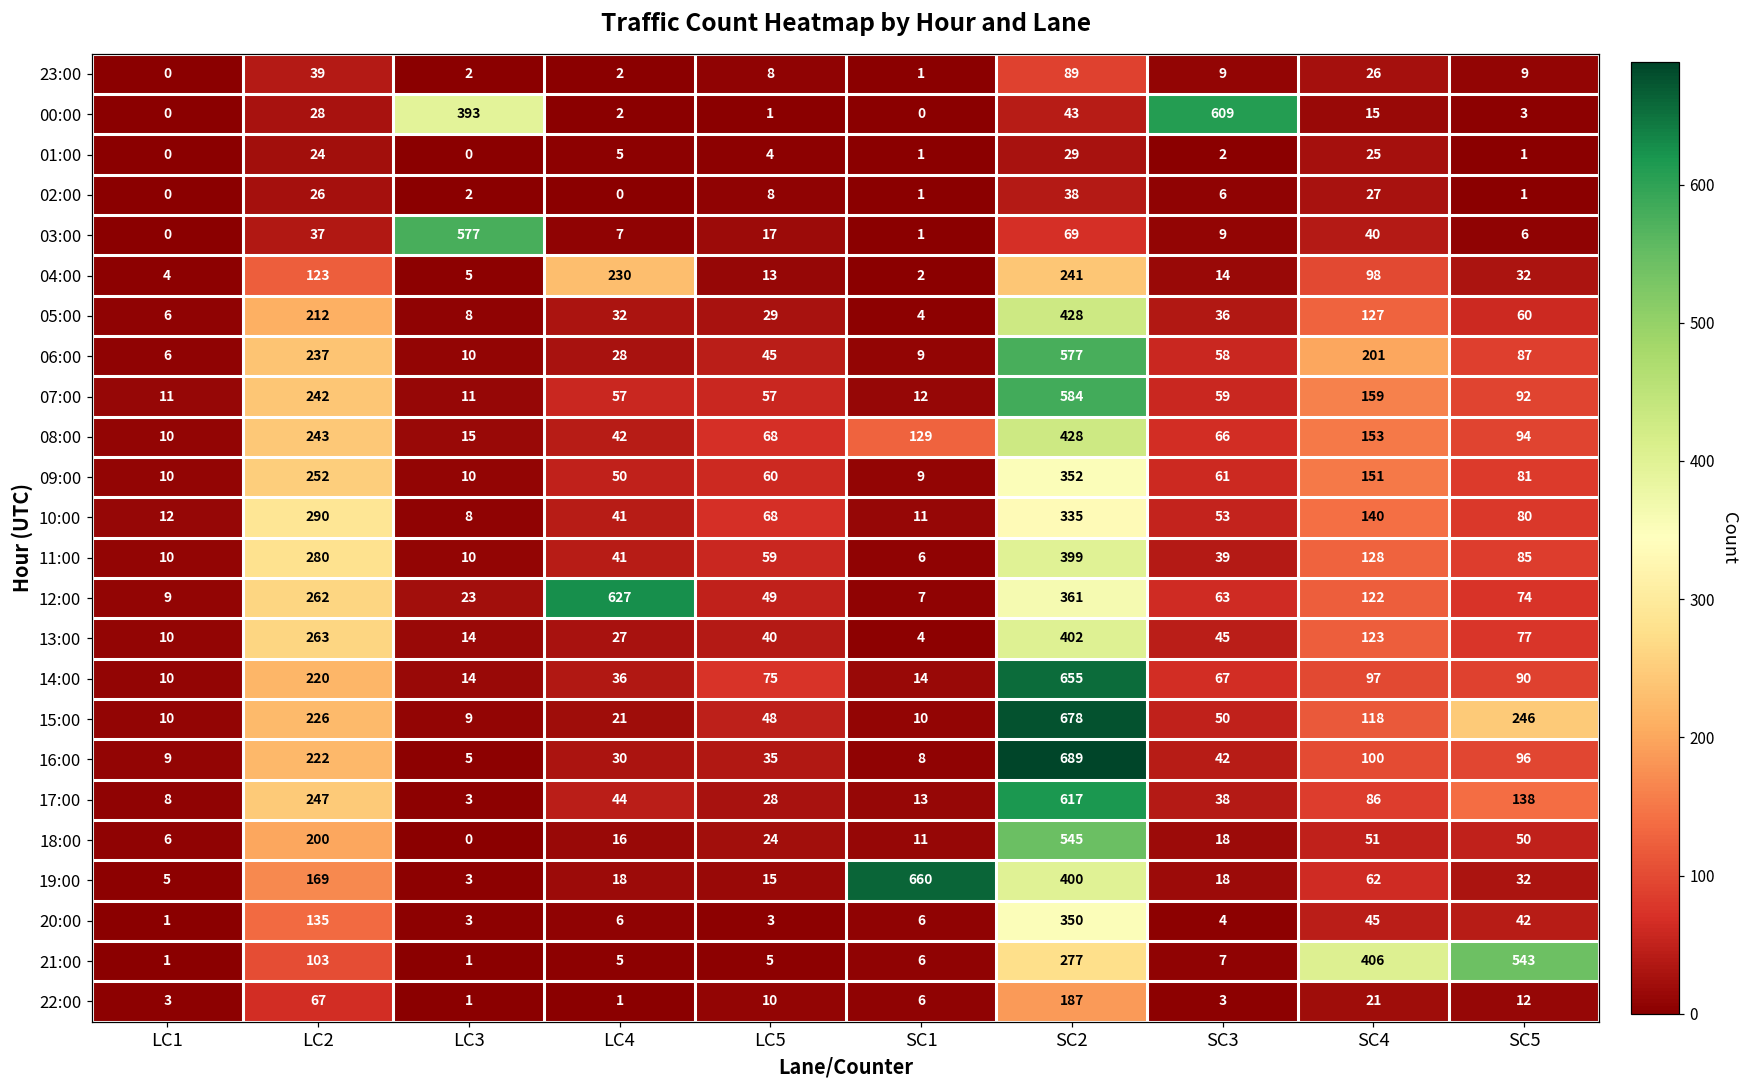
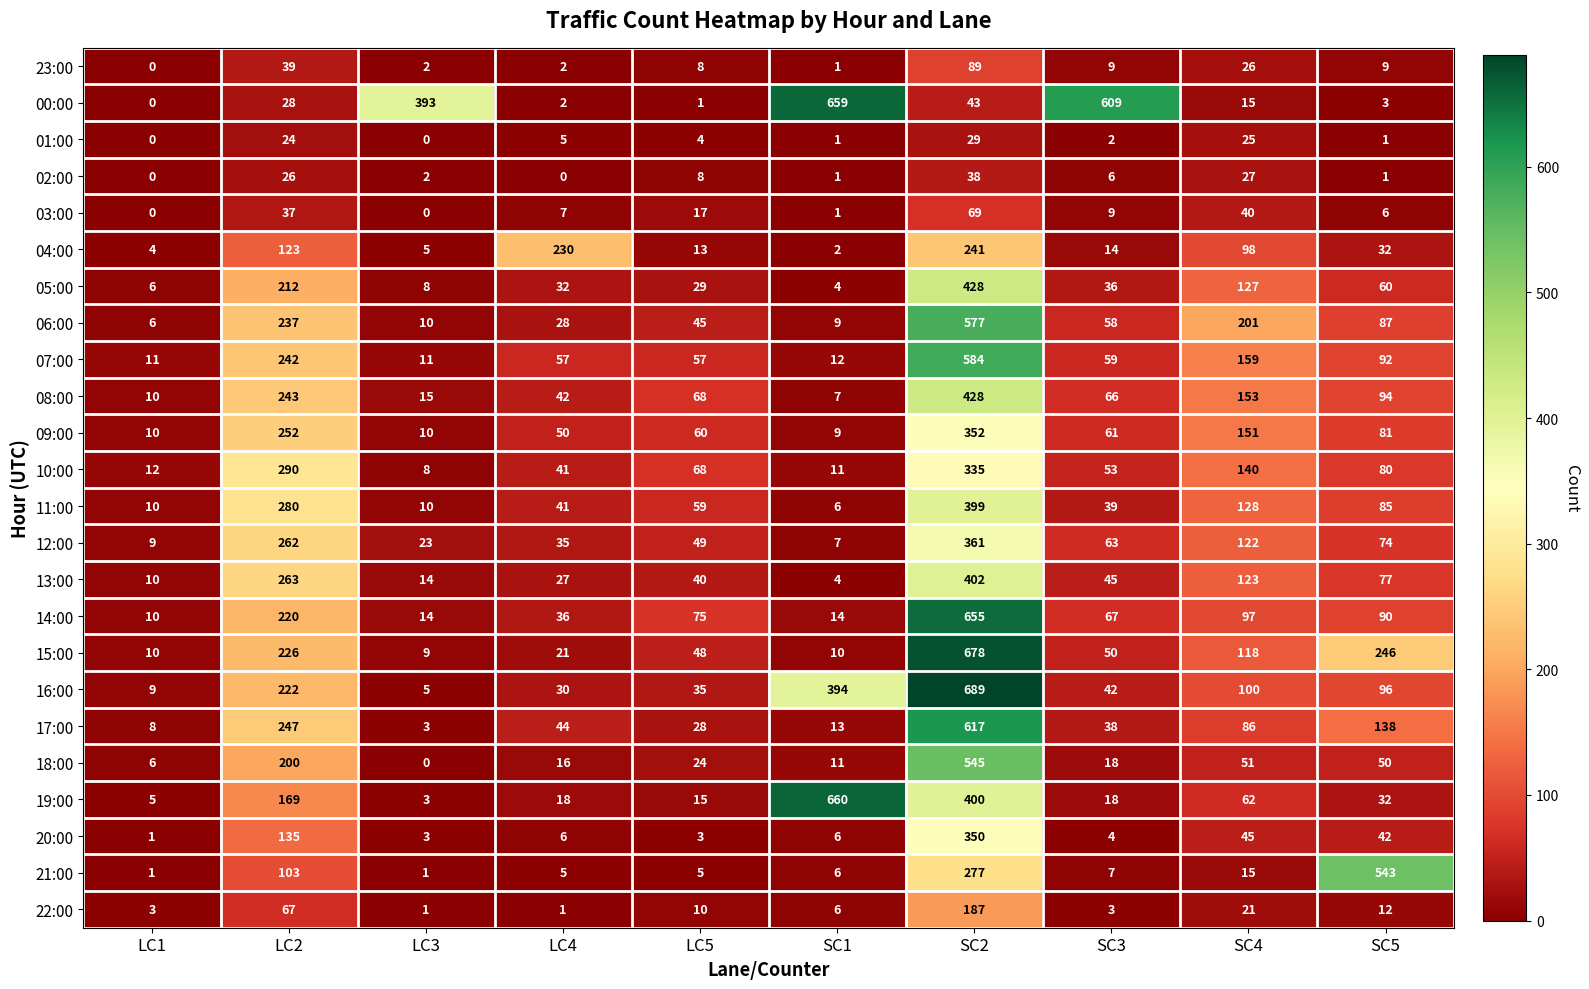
00:00, SC1: 0 -> 659
03:00, LC3: 577 -> 0
08:00, SC1: 129 -> 7
12:00, LC4: 627 -> 35
16:00, SC1: 8 -> 394
21:00, SC4: 406 -> 15
